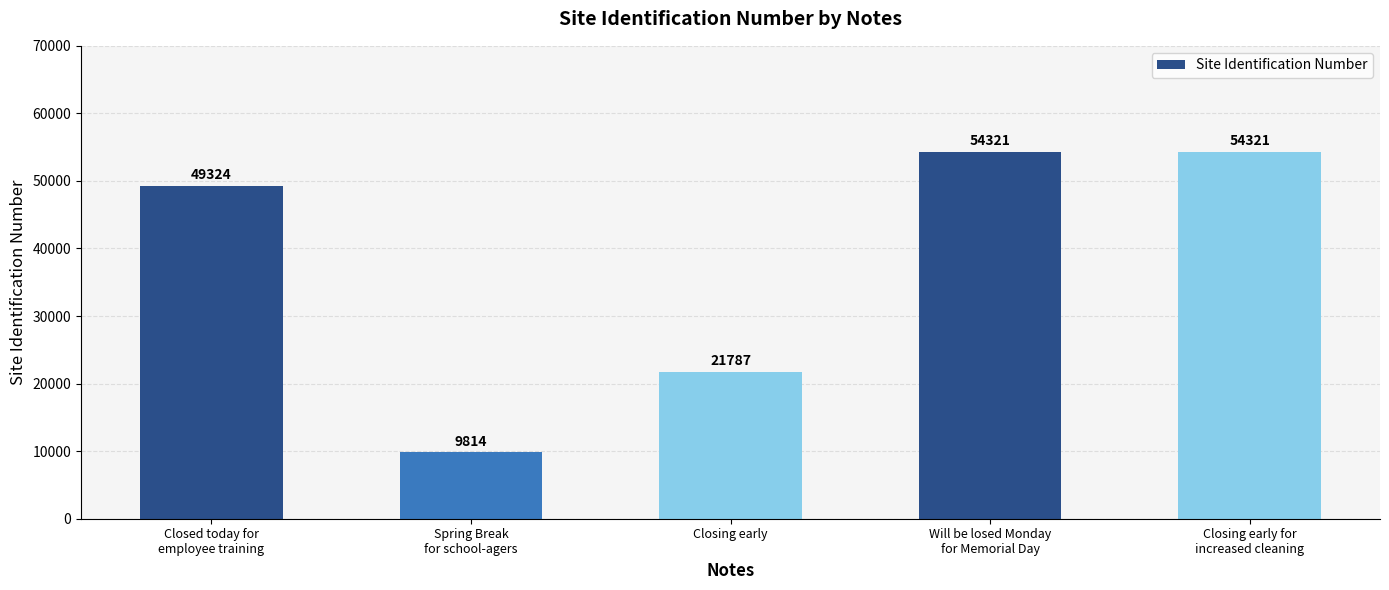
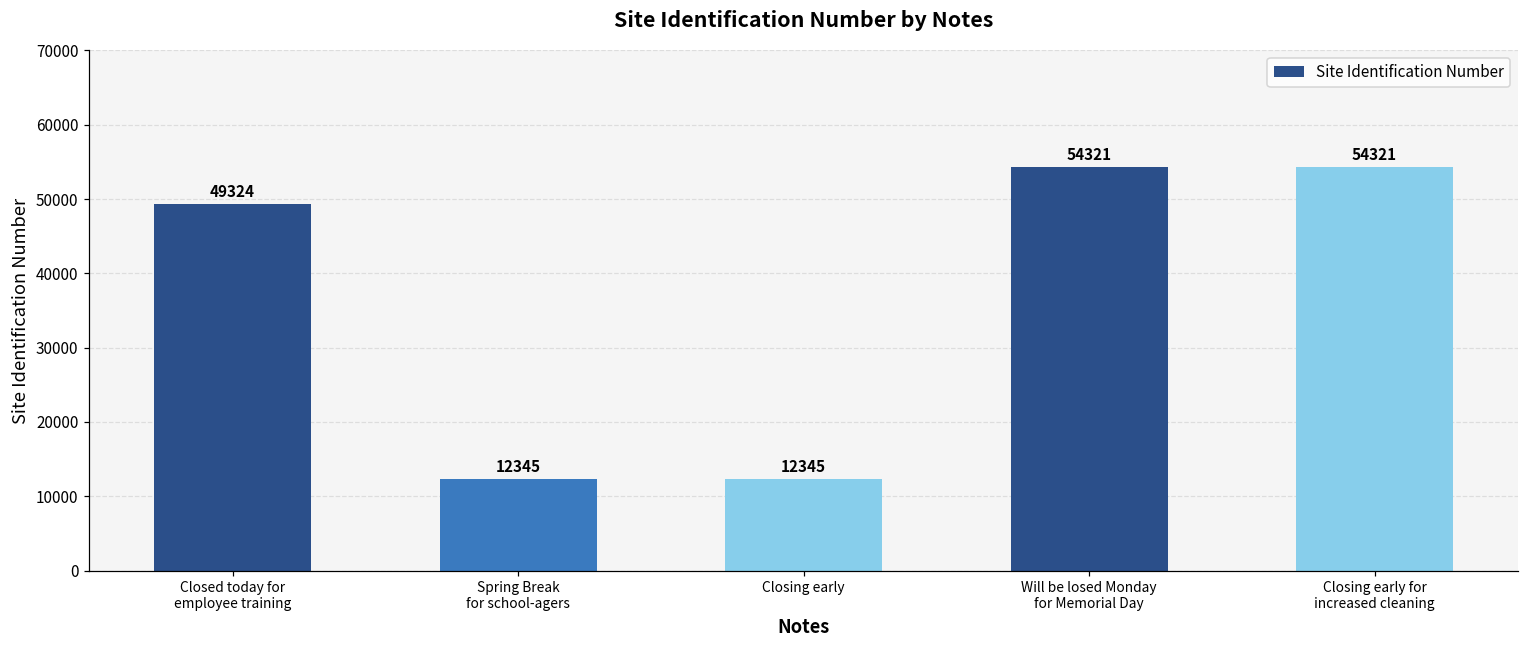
Spring Break for school-agers: 9814 -> 12345
Closing early: 21787 -> 12345
